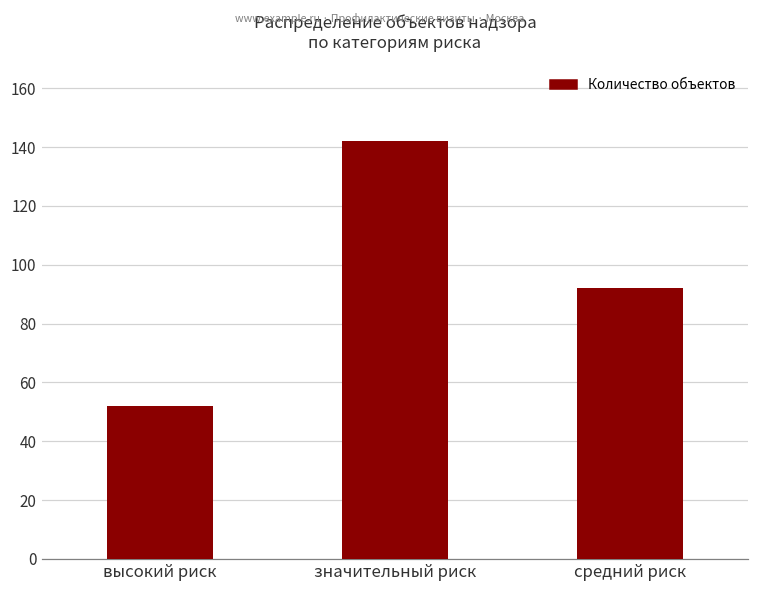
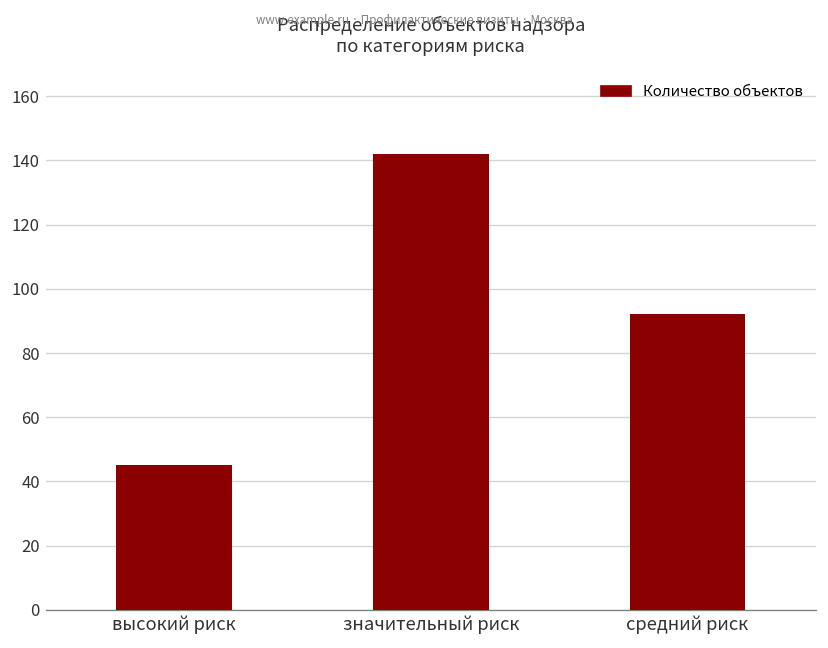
высокий риск: 52 -> 45
